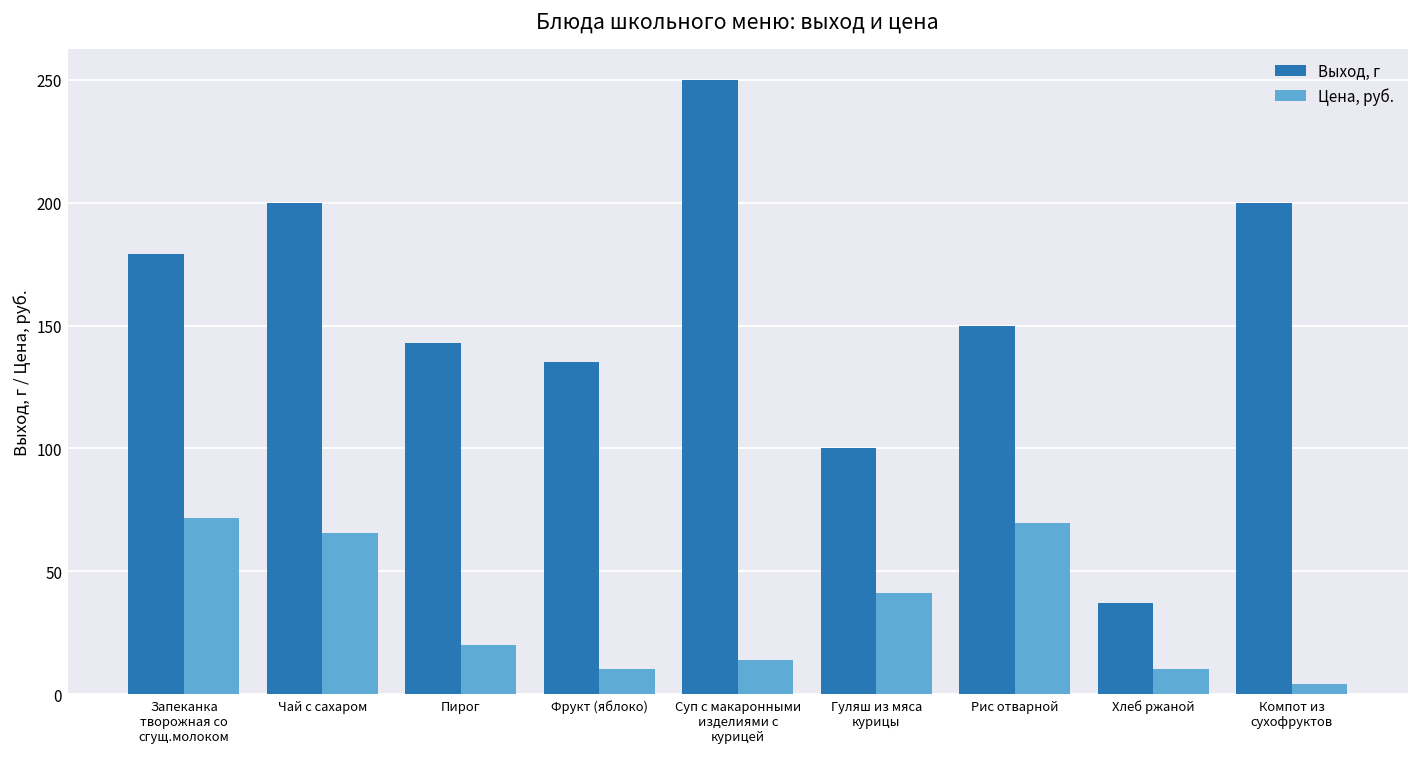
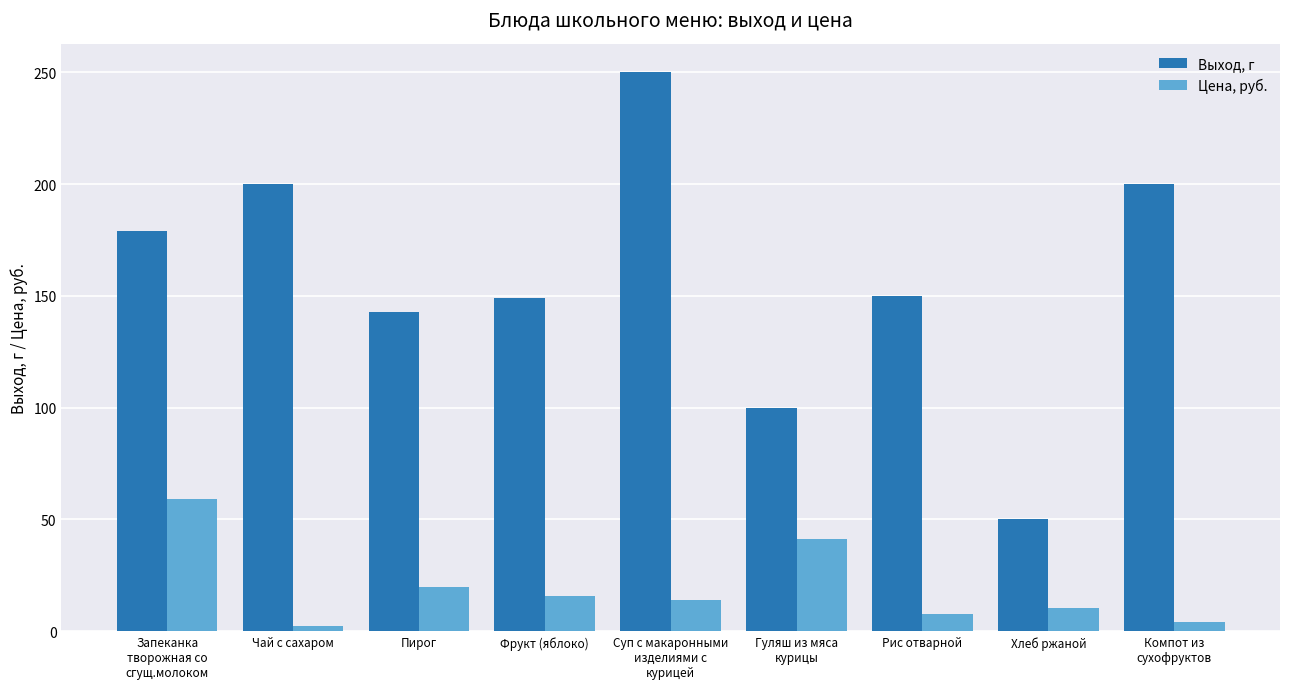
Цена, руб., Запеканка творожная со сгущ.молоком: 72 -> 59
Цена, руб., Чай с сахаром: 66 -> 2
Выход, г, Фрукт (яблоко): 135 -> 149
Цена, руб., Фрукт (яблоко): 10 -> 16
Цена, руб., Рис отварной: 70 -> 8
Выход, г, Хлеб ржаной: 37 -> 50
